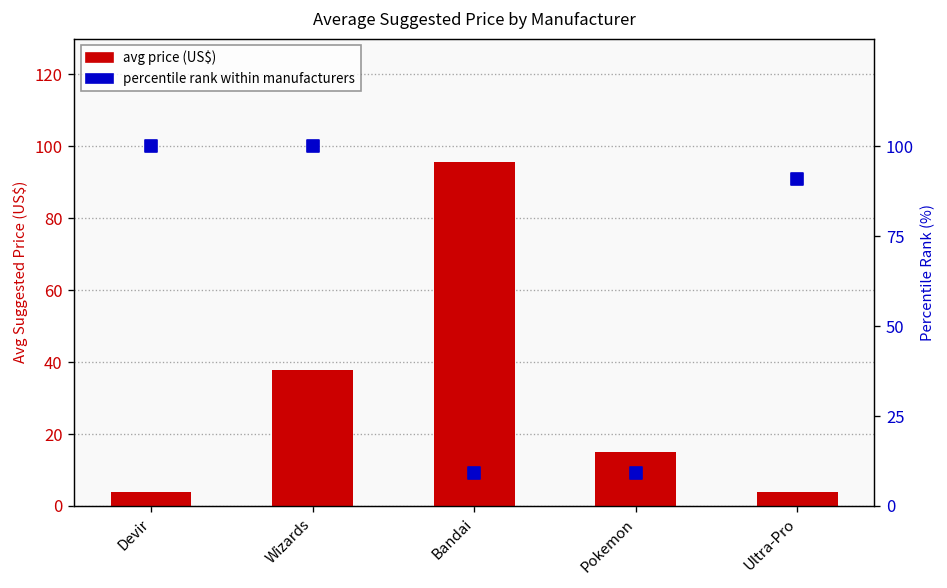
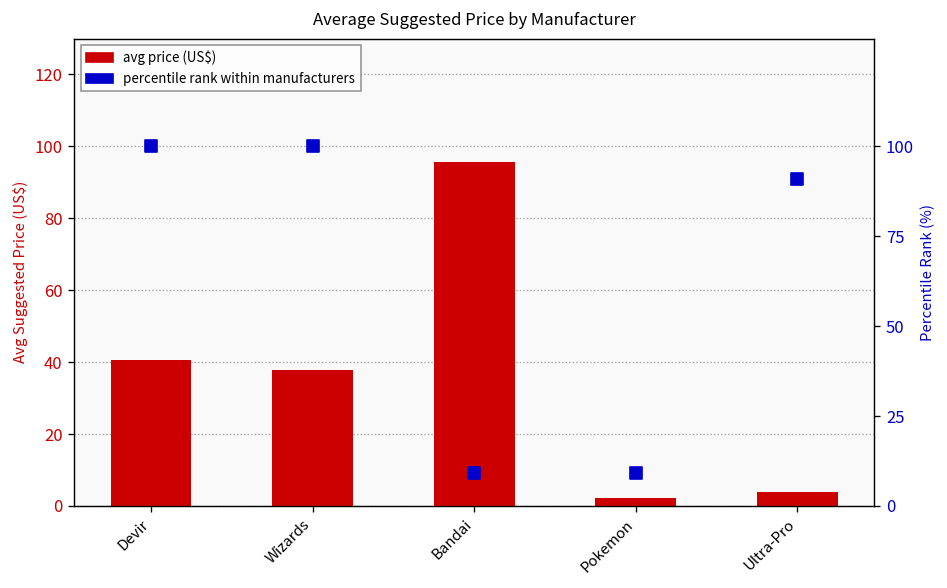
avg price (US$), Devir: 4 -> 41
avg price (US$), Pokemon: 15 -> 2
